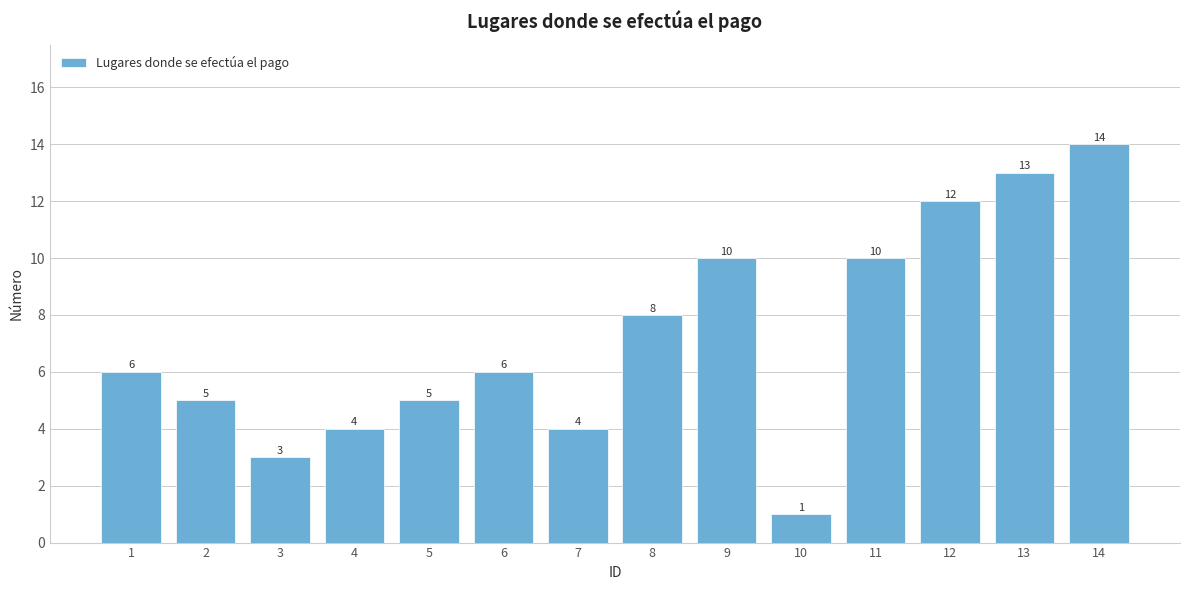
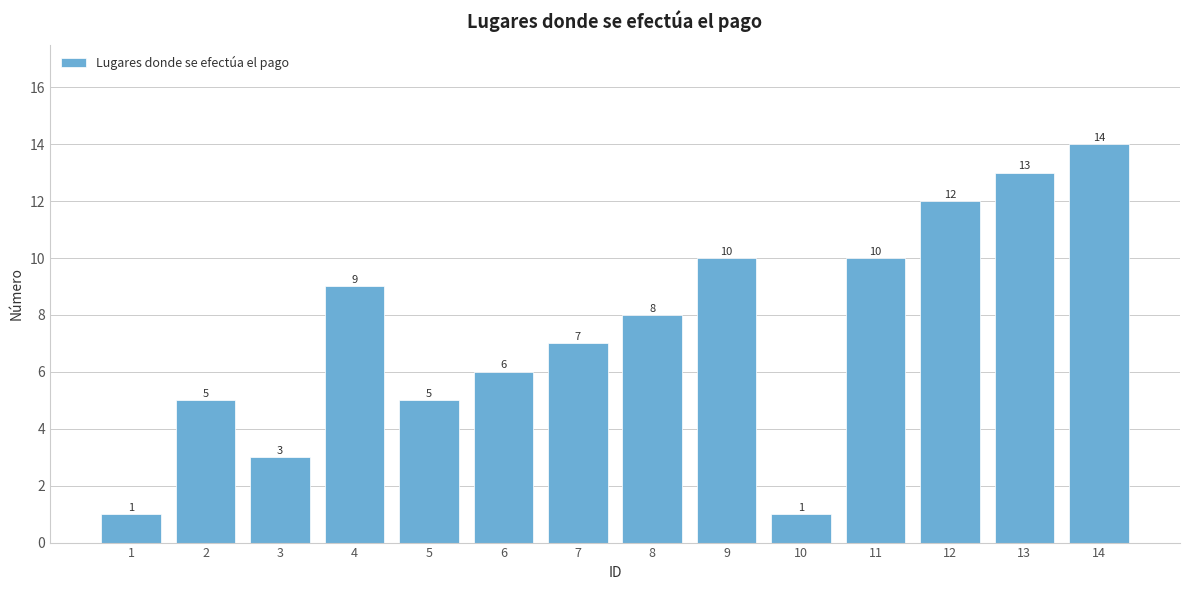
1: 6 -> 1
4: 4 -> 9
7: 4 -> 7
